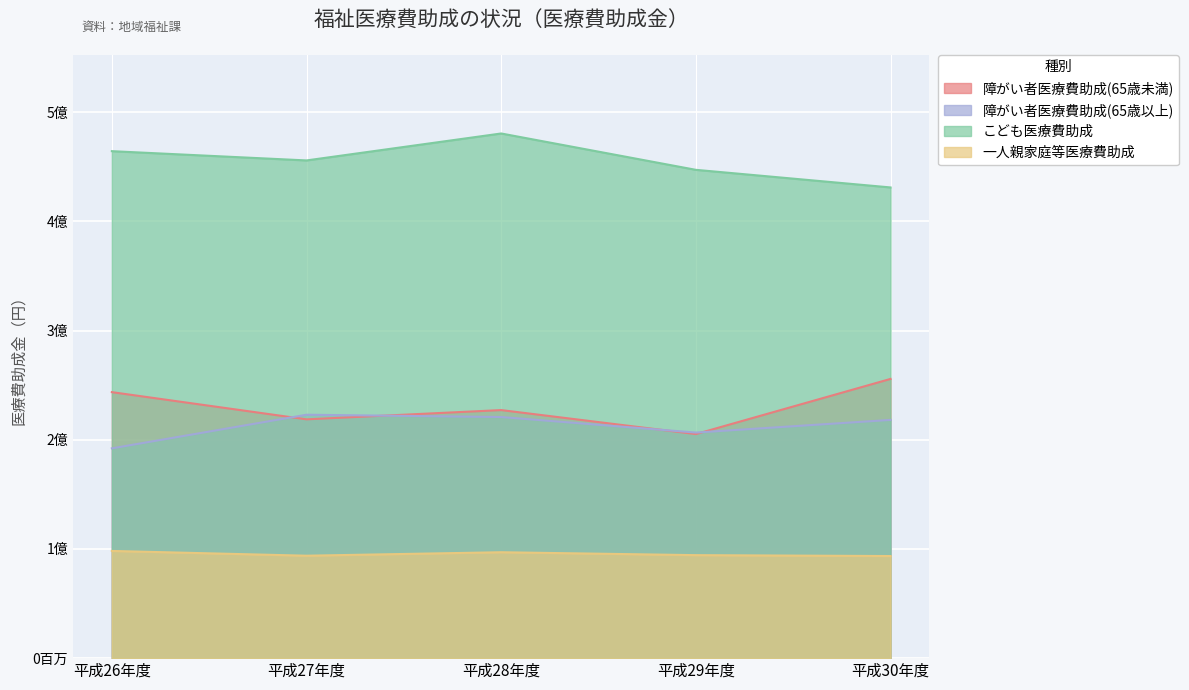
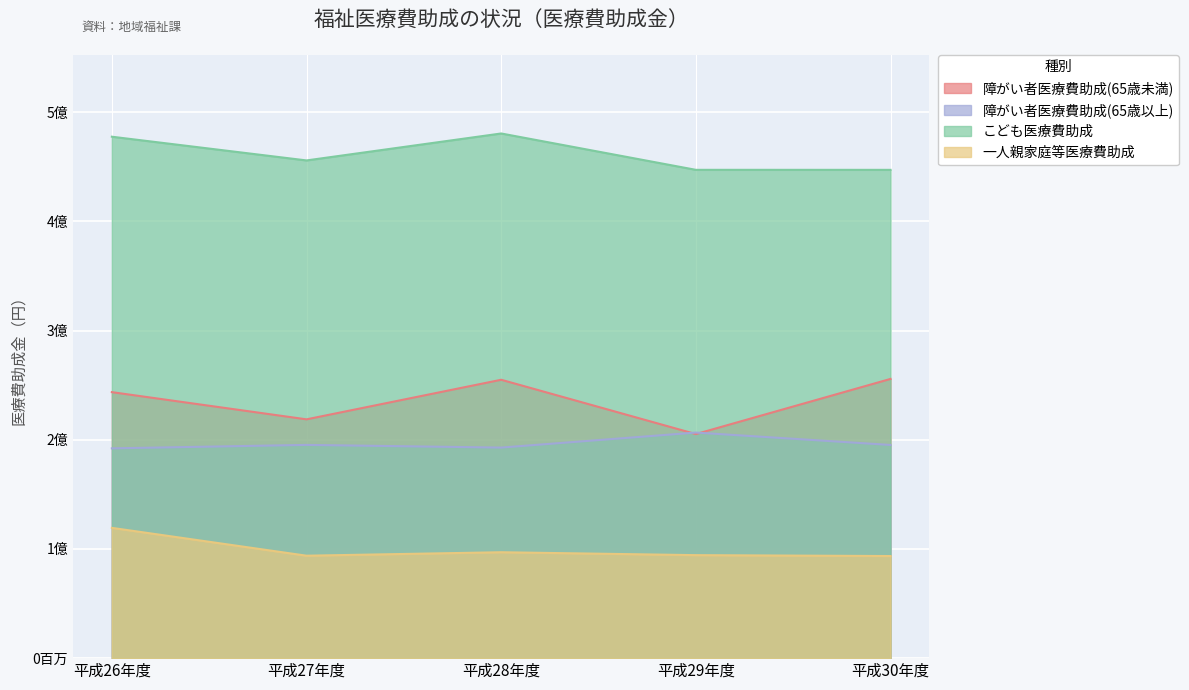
こども医療費助成, 平成26年度: 4.64億 -> 4.78億
一人親家庭等医療費助成, 平成26年度: 0.98億 -> 1.19億
障がい者医療費助成(65歳以上), 平成27年度: 2.23億 -> 1.95億
障がい者医療費助成(65歳未満), 平成28年度: 2.27億 -> 2.55億
障がい者医療費助成(65歳以上), 平成28年度: 2.21億 -> 1.93億
障がい者医療費助成(65歳以上), 平成30年度: 2.18億 -> 1.95億
こども医療費助成, 平成30年度: 4.31億 -> 4.47億
